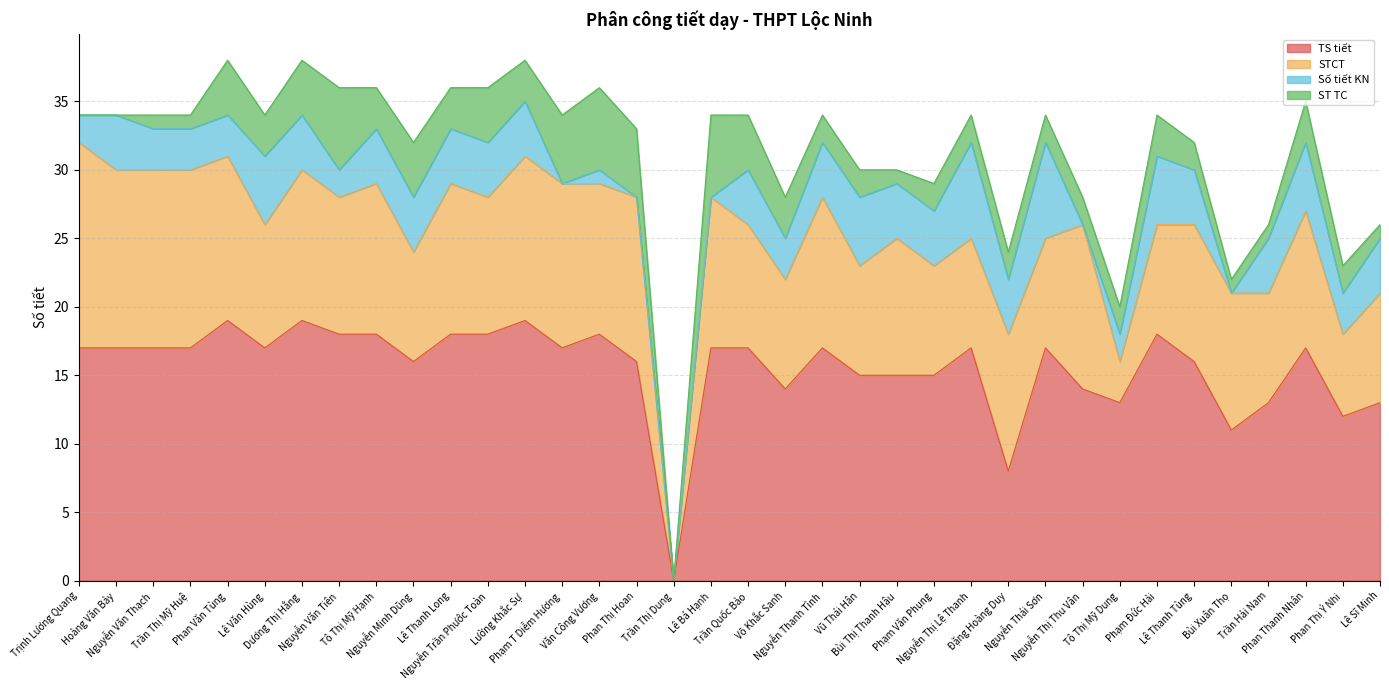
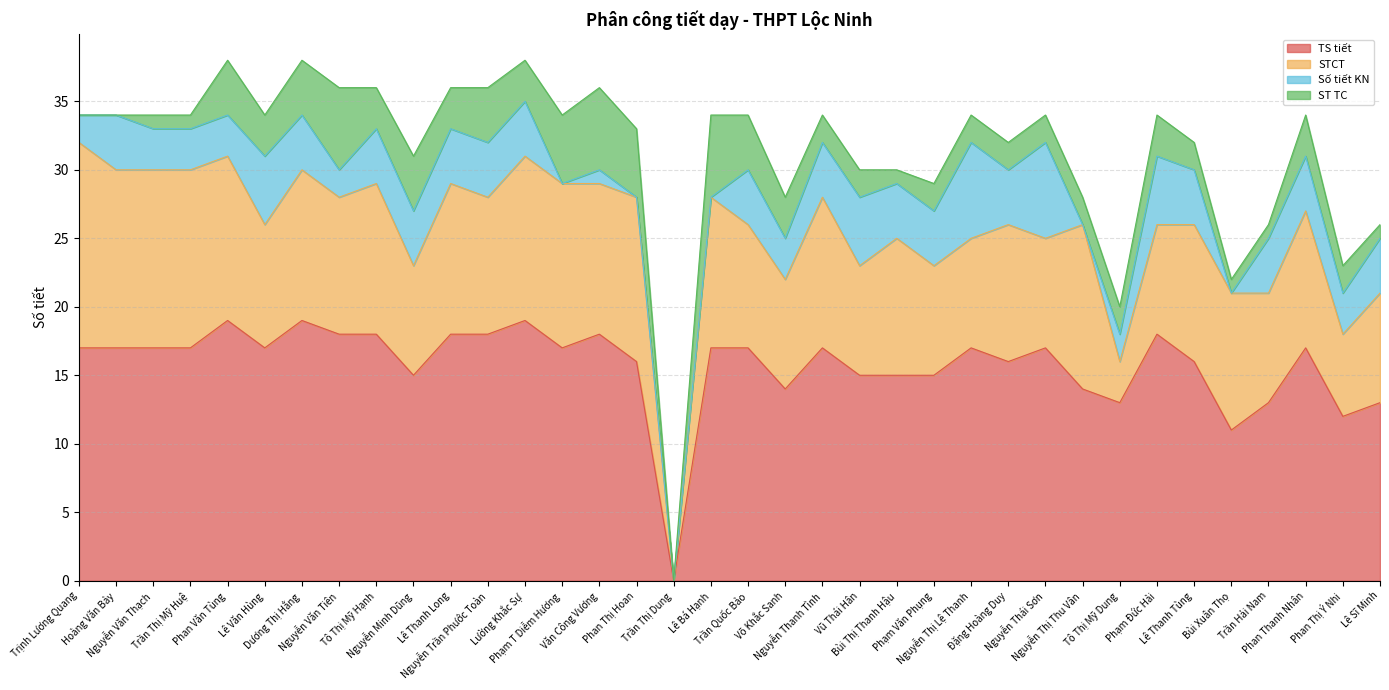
TS tiết, Nguyễn Minh Dũng: 16 -> 15
TS tiết, Đặng Hoàng Duy: 8 -> 16
Số tiết KN, Phan Thanh Nhân: 5 -> 4
